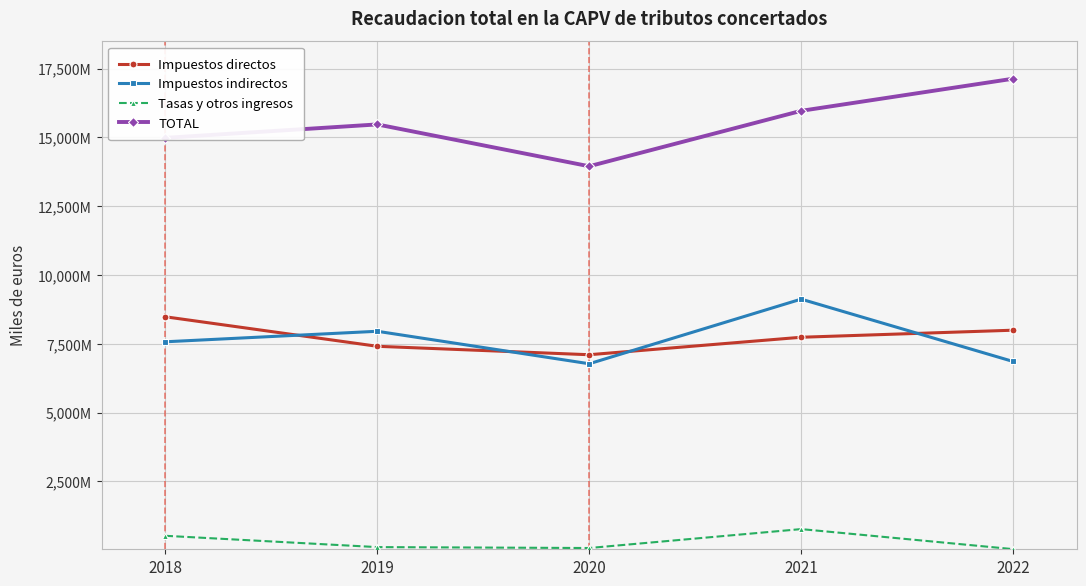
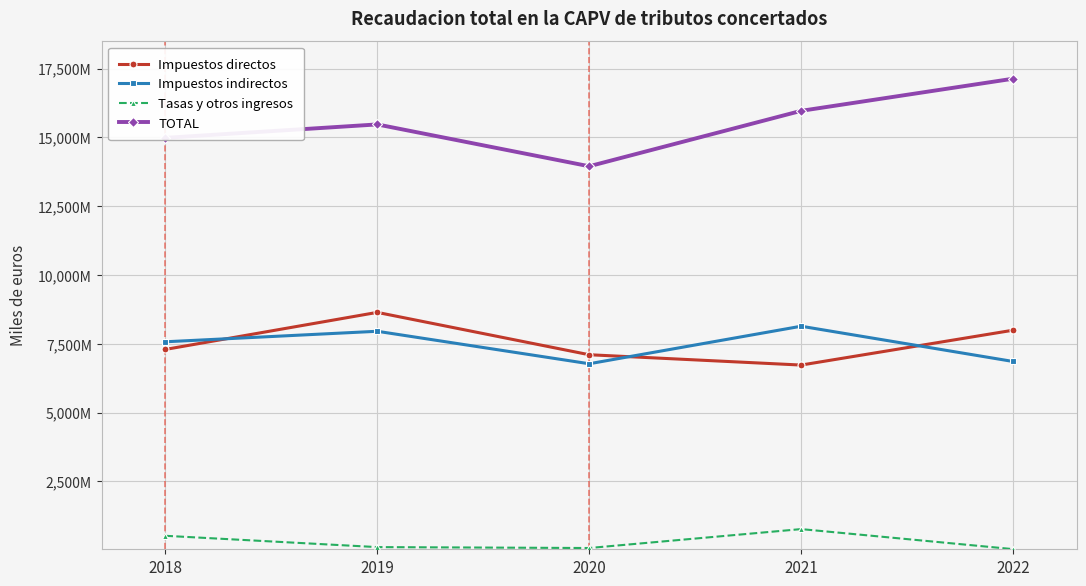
Impuestos directos, 2018: 8,500,000,000 -> 7,300,000,000
Impuestos directos, 2019: 7,400,000,000 -> 8,600,000,000
Impuestos directos, 2021: 7,700,000,000 -> 6,700,000,000
Impuestos indirectos, 2021: 9,100,000,000 -> 8,100,000,000
